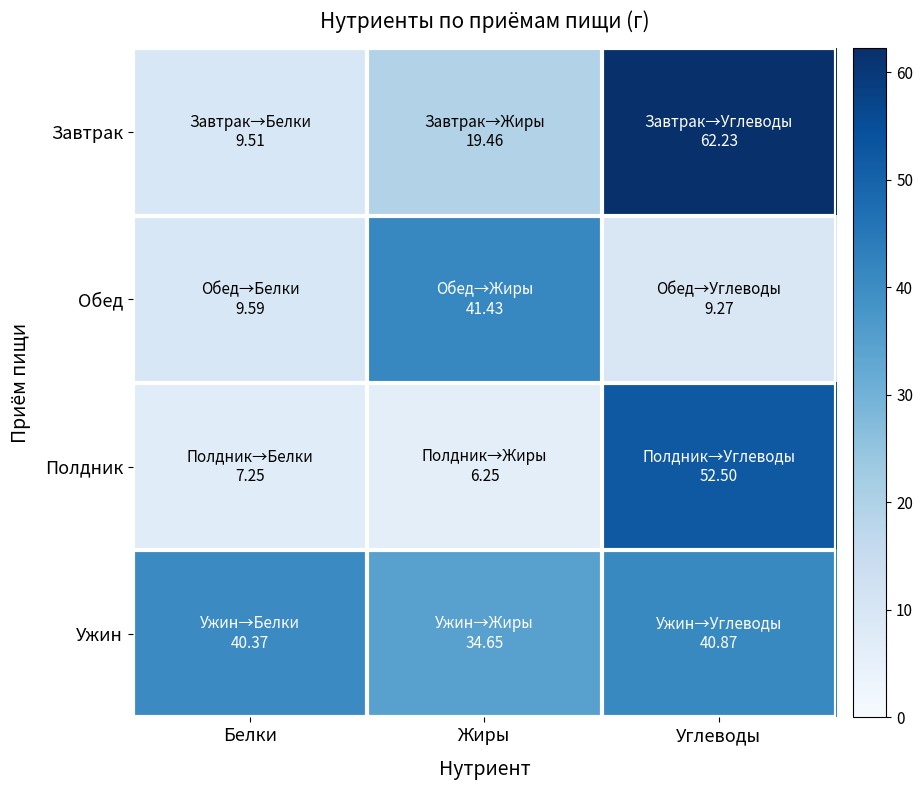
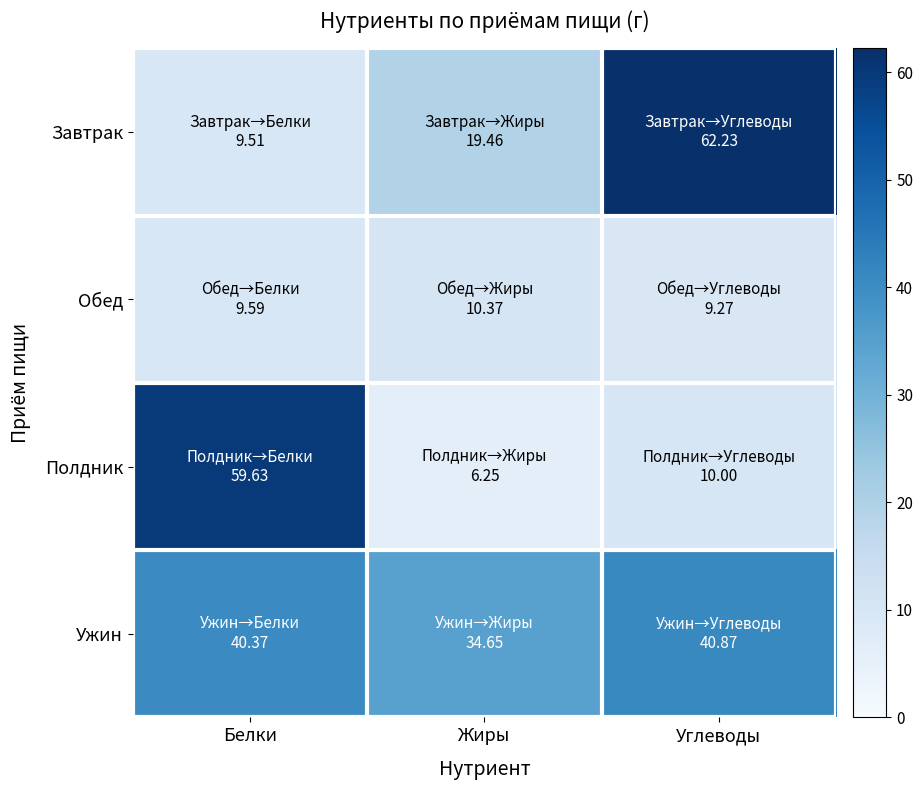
Обед, Жиры: 41.43 -> 10.37
Полдник, Белки: 7.25 -> 59.63
Полдник, Углеводы: 52.50 -> 10.00
